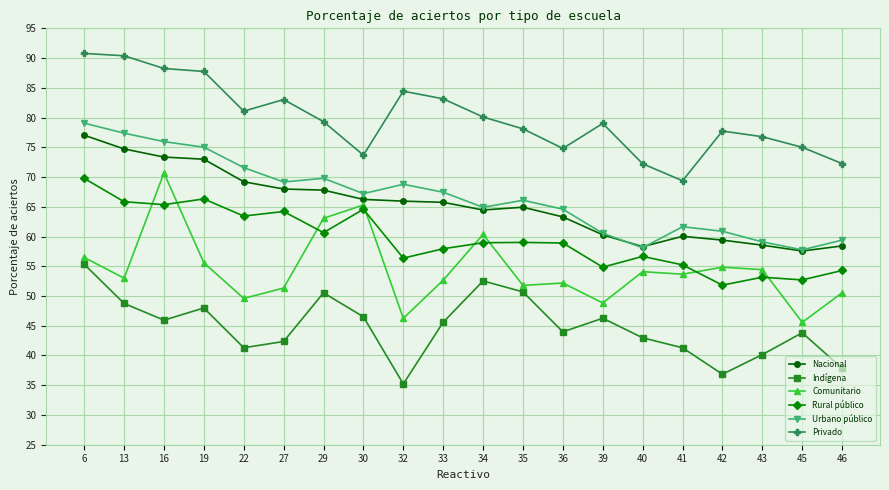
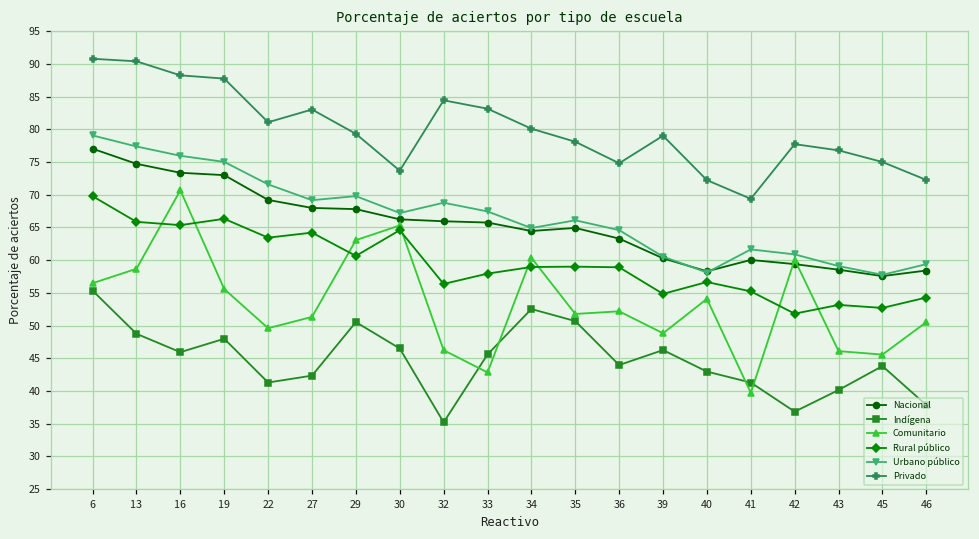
Comunitario, 13: 53 -> 59
Comunitario, 33: 53 -> 43
Comunitario, 41: 54 -> 40
Comunitario, 42: 55 -> 60
Comunitario, 43: 54 -> 46
